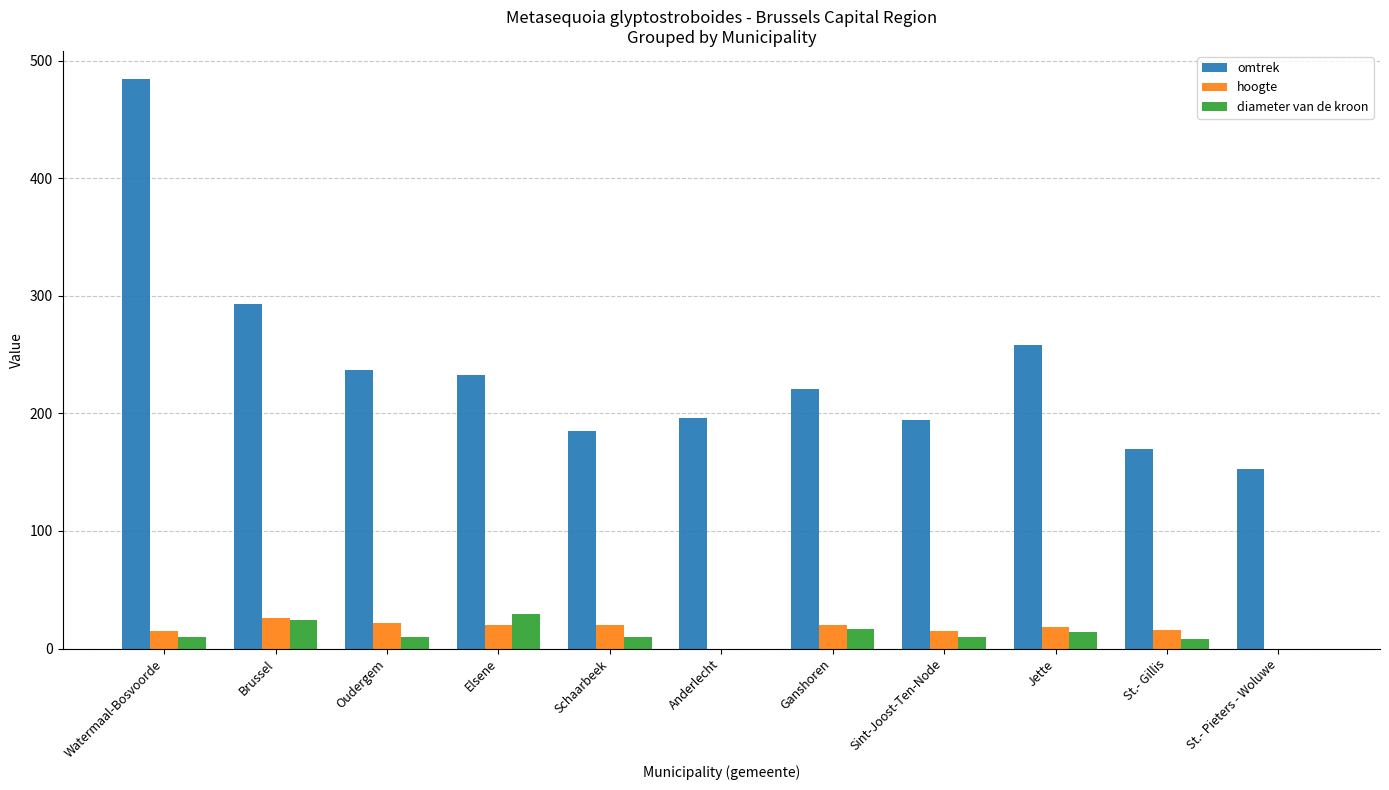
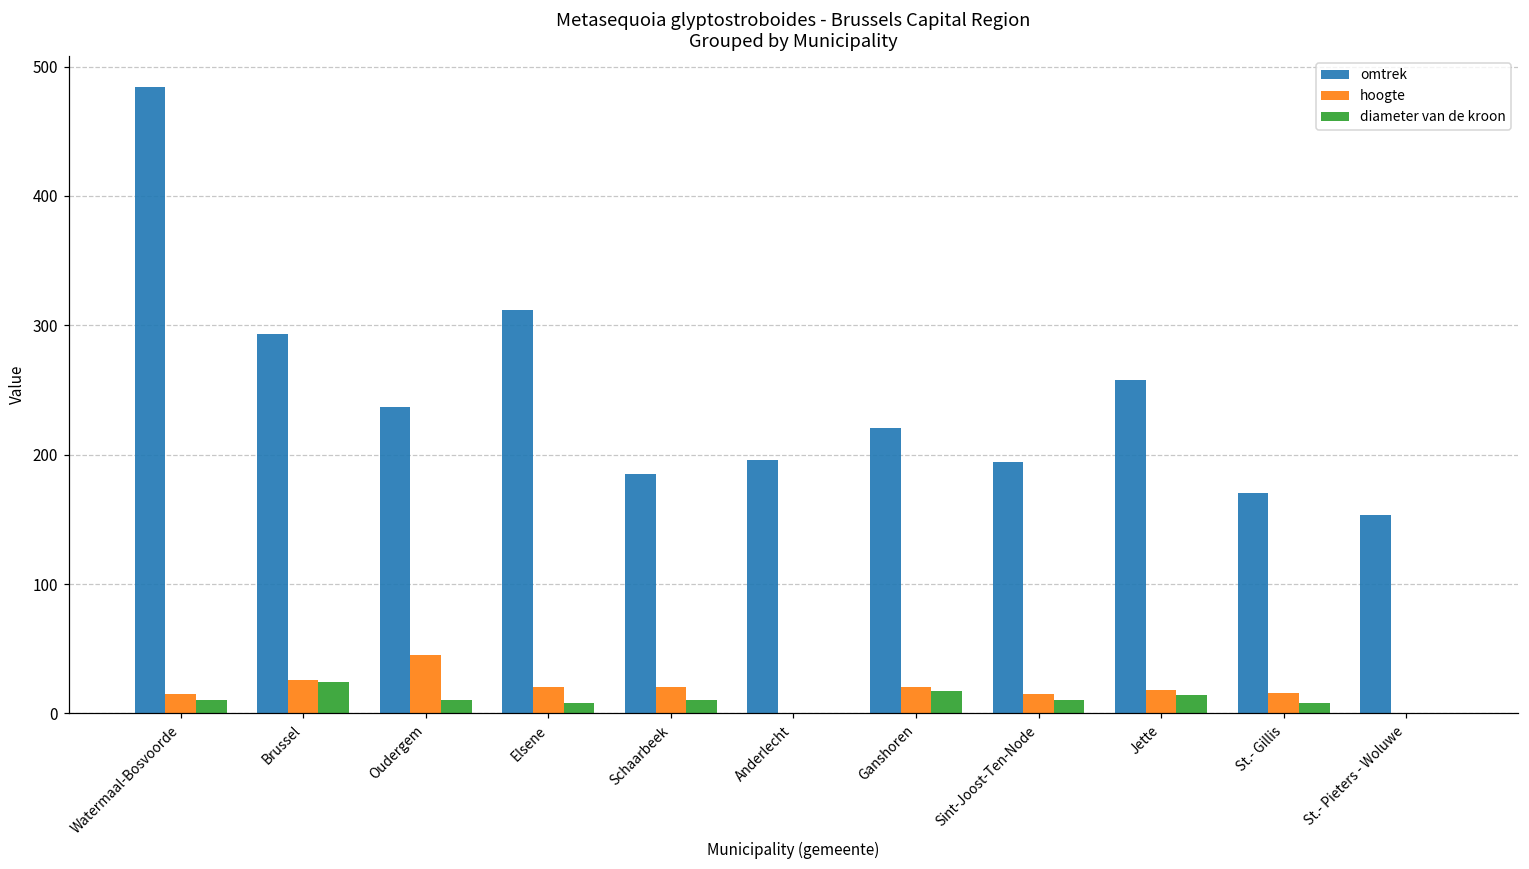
hoogte, Oudergem: 22 -> 45
omtrek, Elsene: 233 -> 312
diameter van de kroon, Elsene: 29 -> 8
